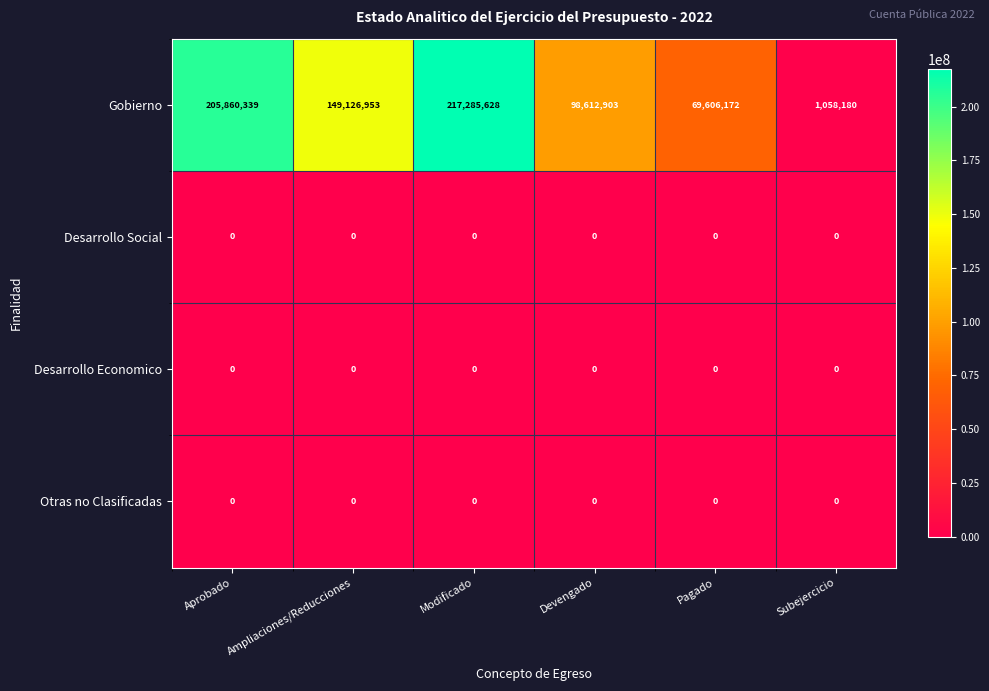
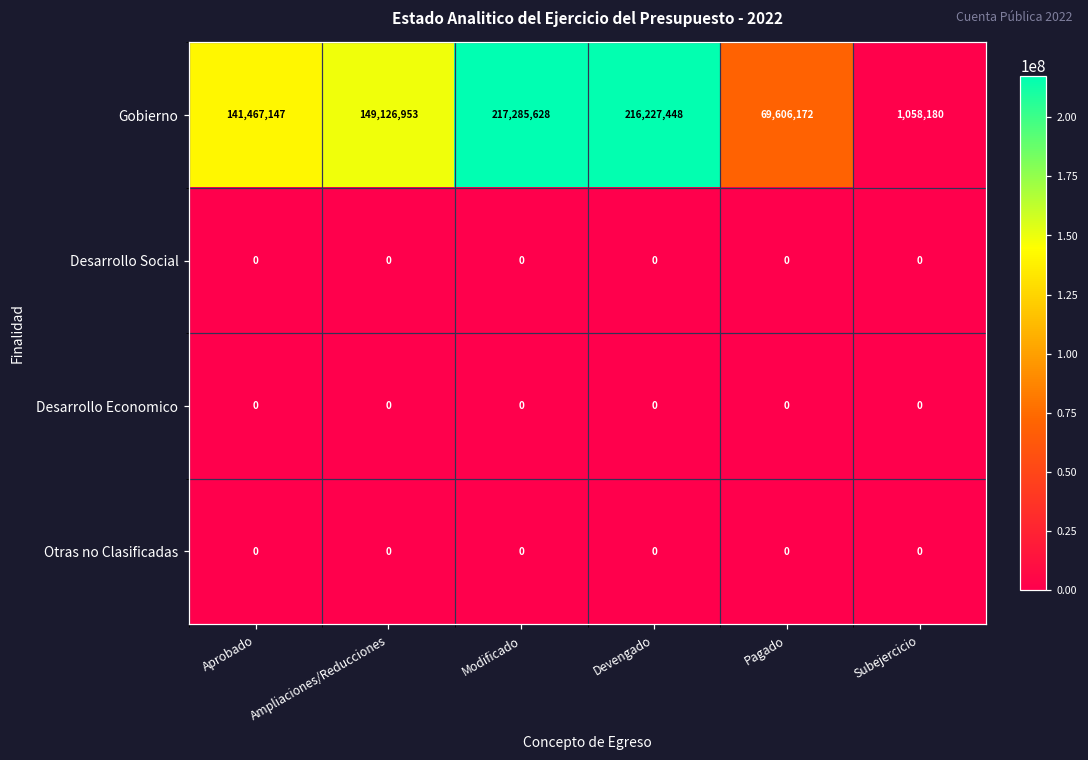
Gobierno, Aprobado: 205,860,339 -> 141,467,147
Gobierno, Devengado: 98,612,903 -> 216,227,448
